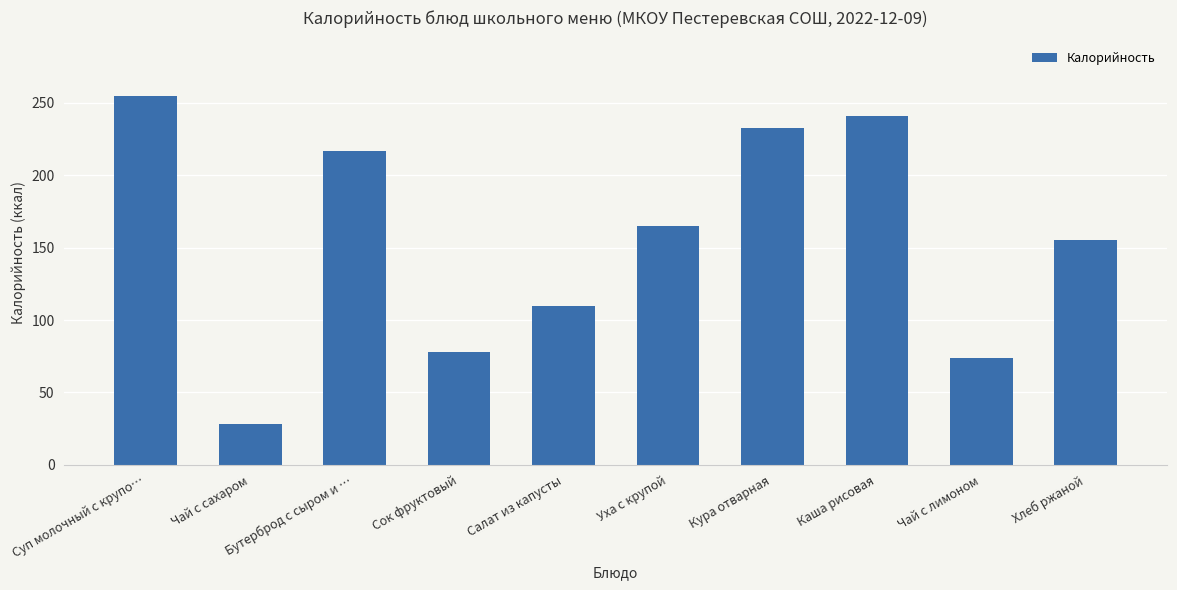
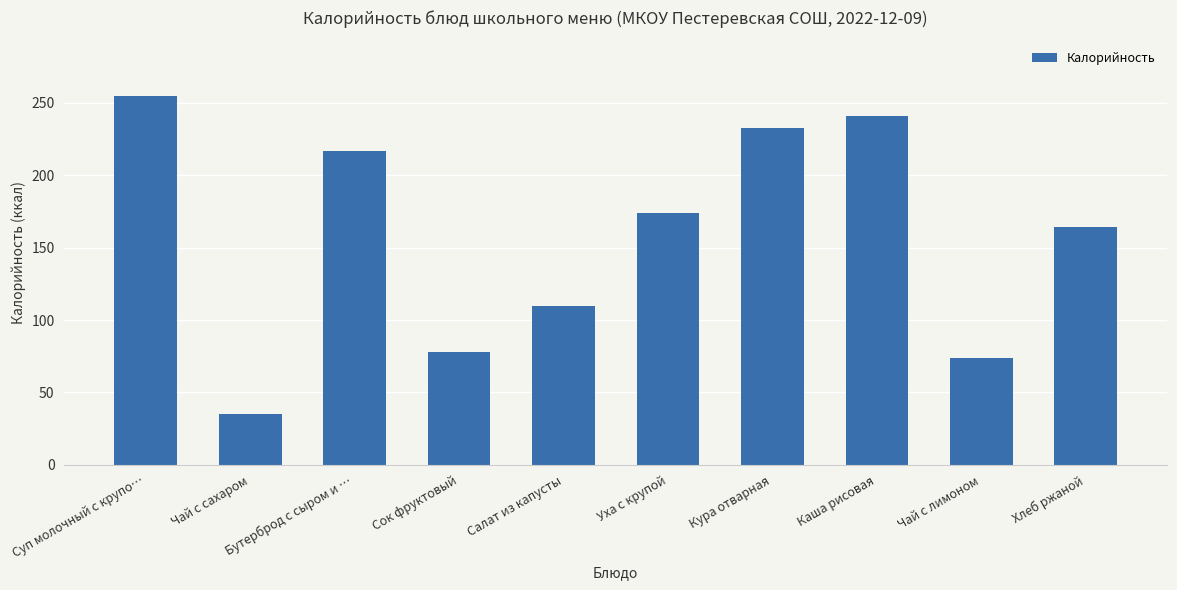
Чай с сахаром: 28 -> 35
Уха с крупой: 165 -> 174
Хлеб ржаной: 155 -> 164
